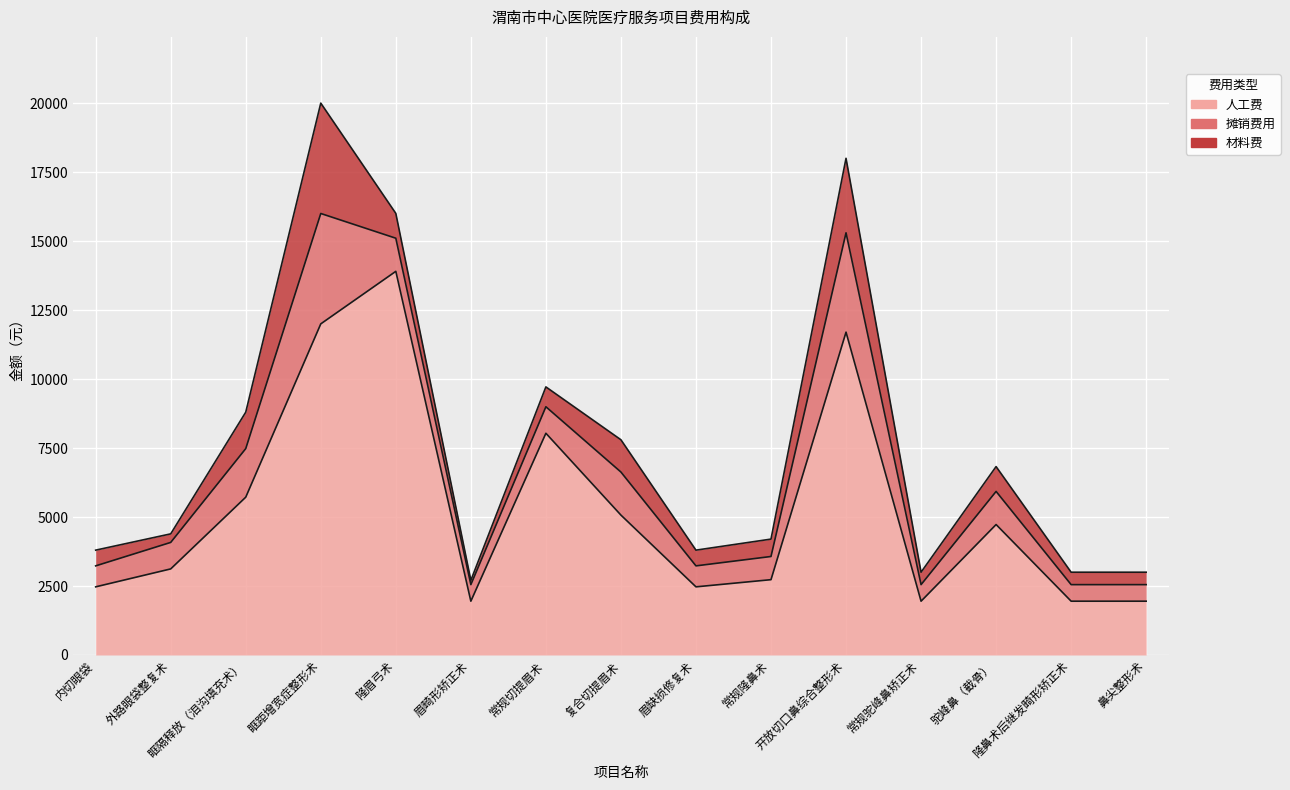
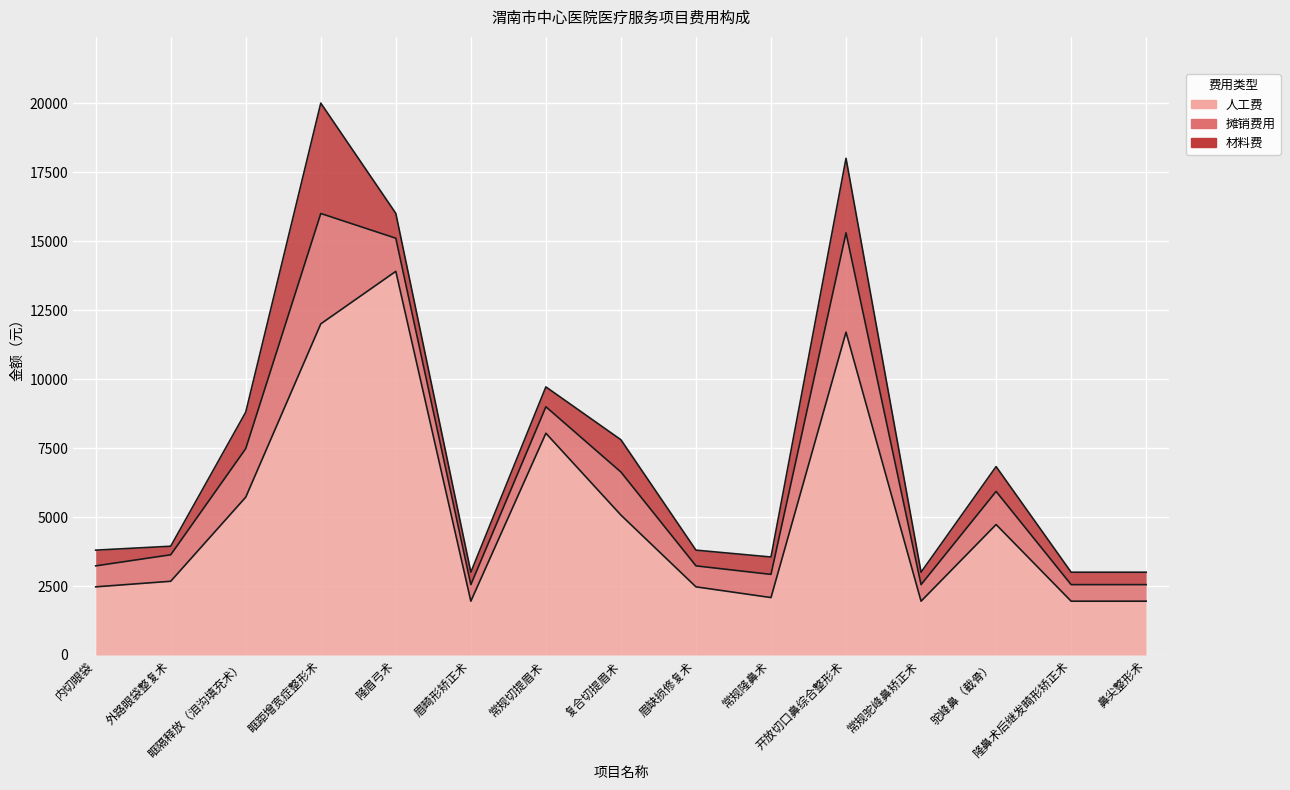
人工费, 外路眼袋整复术: 3100 -> 2700
材料费, 眉畸形矫正术: 200 -> 500
人工费, 常规隆鼻术: 2700 -> 2100
